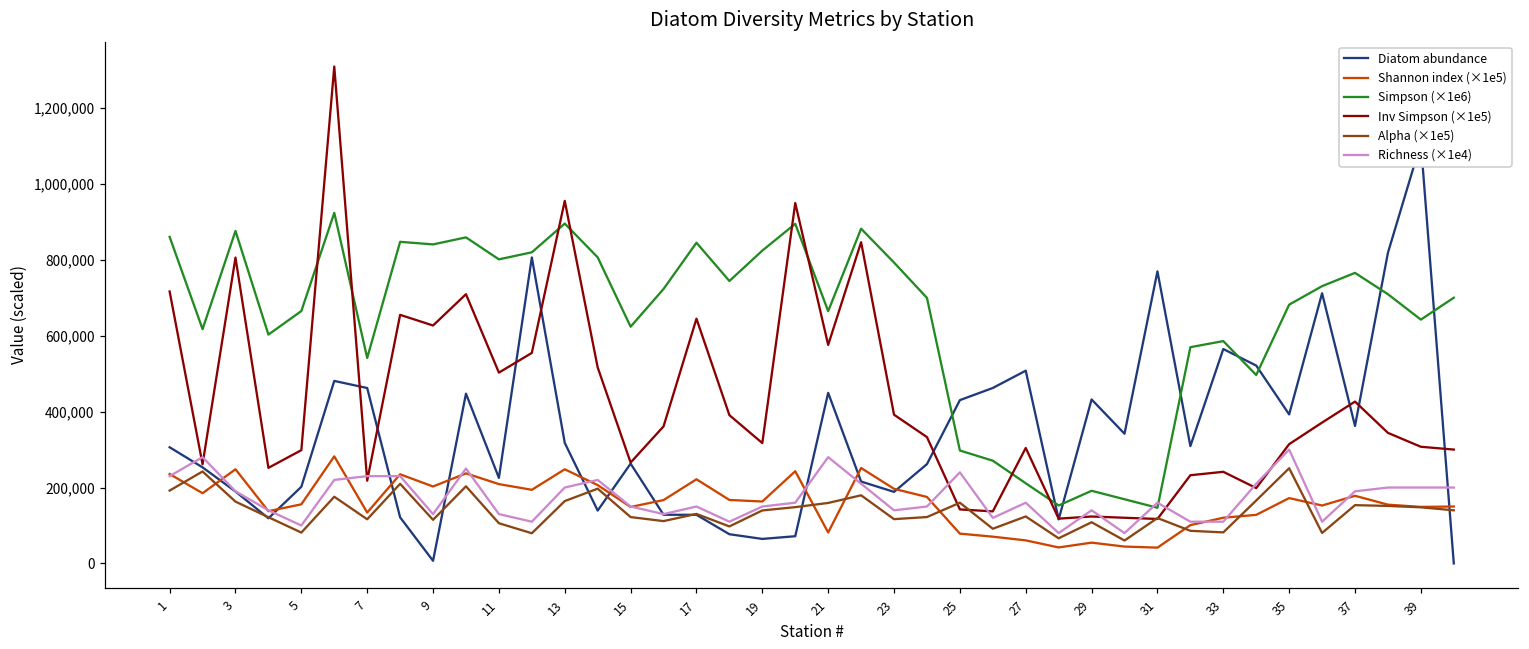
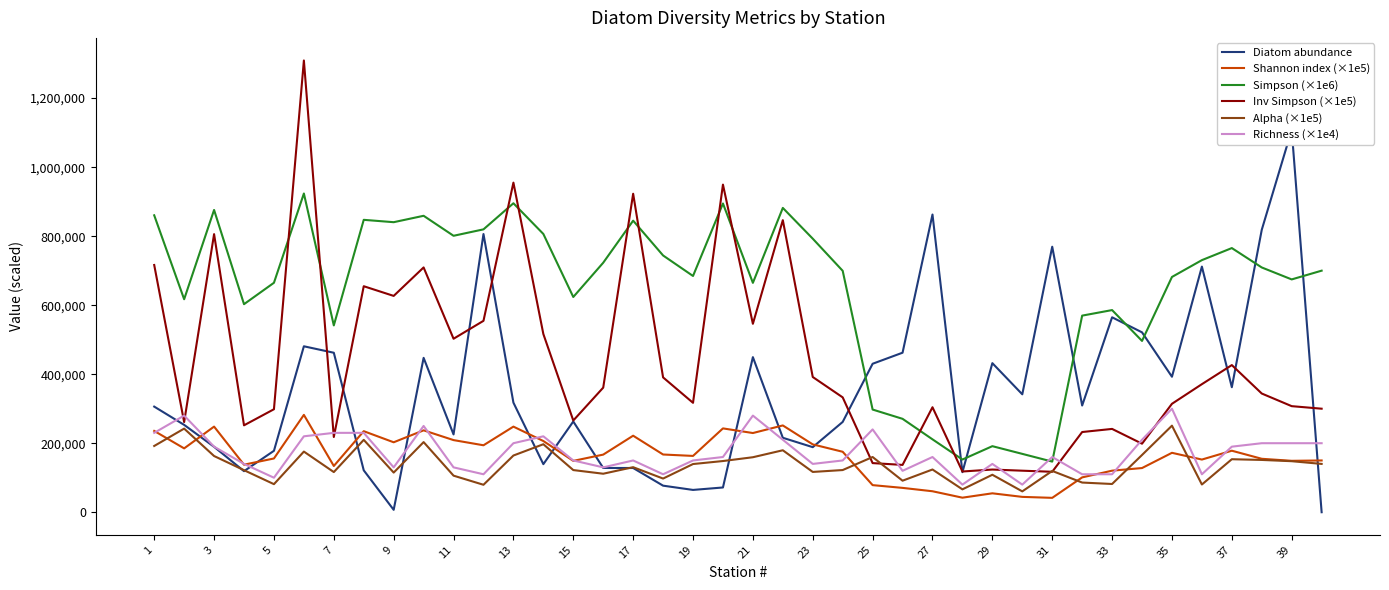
Diatom abundance, 5: 200,000 -> 180,000
Inv Simpson (×1e5), 17: 640,000 -> 920,000
Simpson (×1e6), 19: 820,000 -> 680,000
Shannon index (×1e5), 21: 80,000 -> 230,000
Inv Simpson (×1e5), 21: 580,000 -> 550,000
Diatom abundance, 27: 510,000 -> 860,000
Simpson (×1e6), 39: 640,000 -> 670,000
